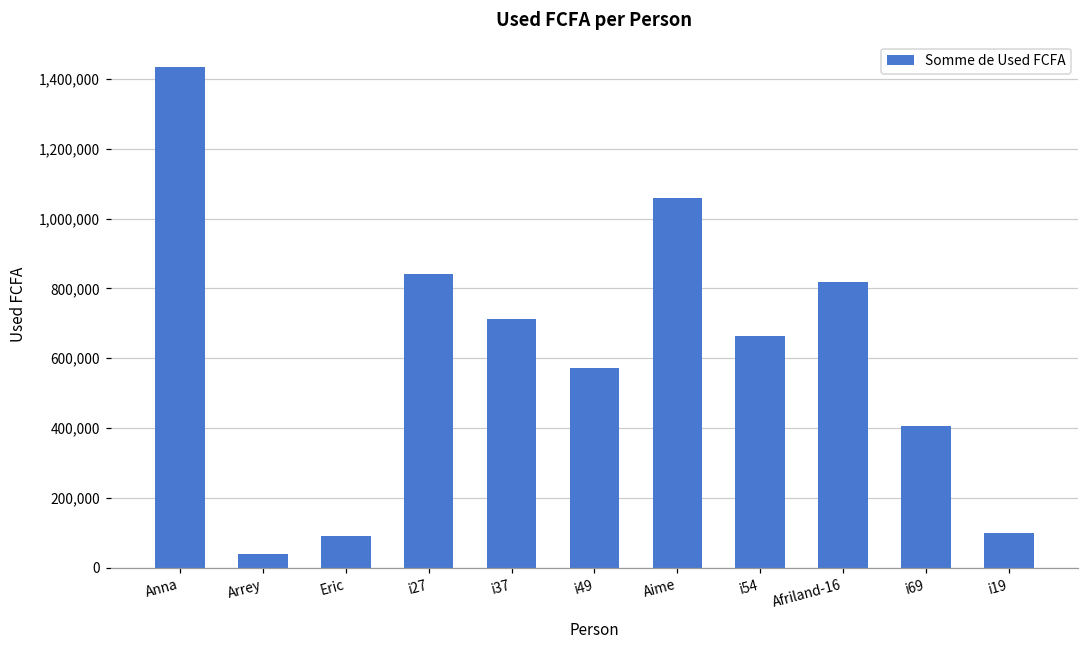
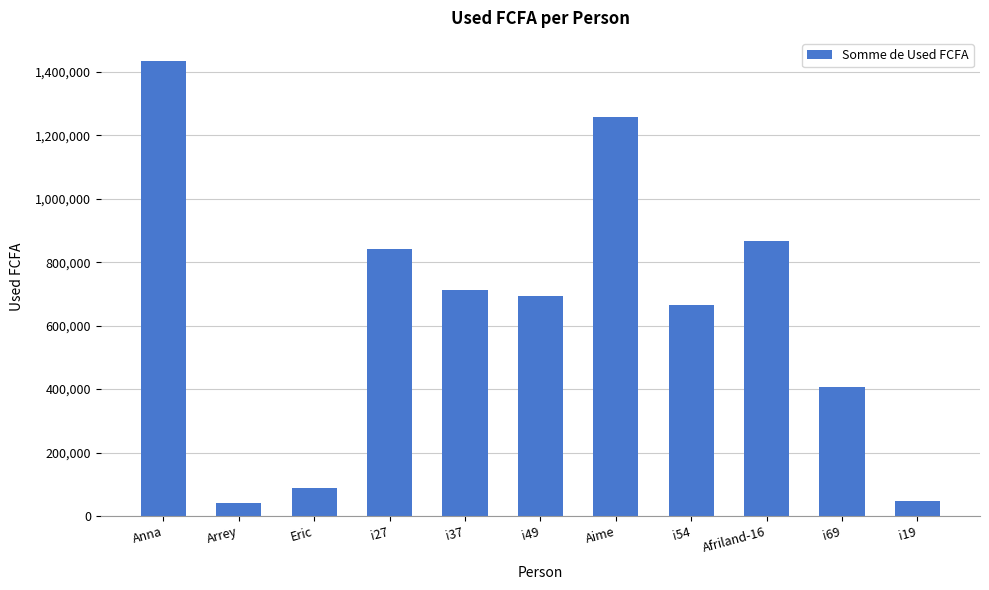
i49: 570,000 -> 690,000
Aime: 1,060,000 -> 1,260,000
Afriland-16: 820,000 -> 870,000
i19: 100,000 -> 50,000
